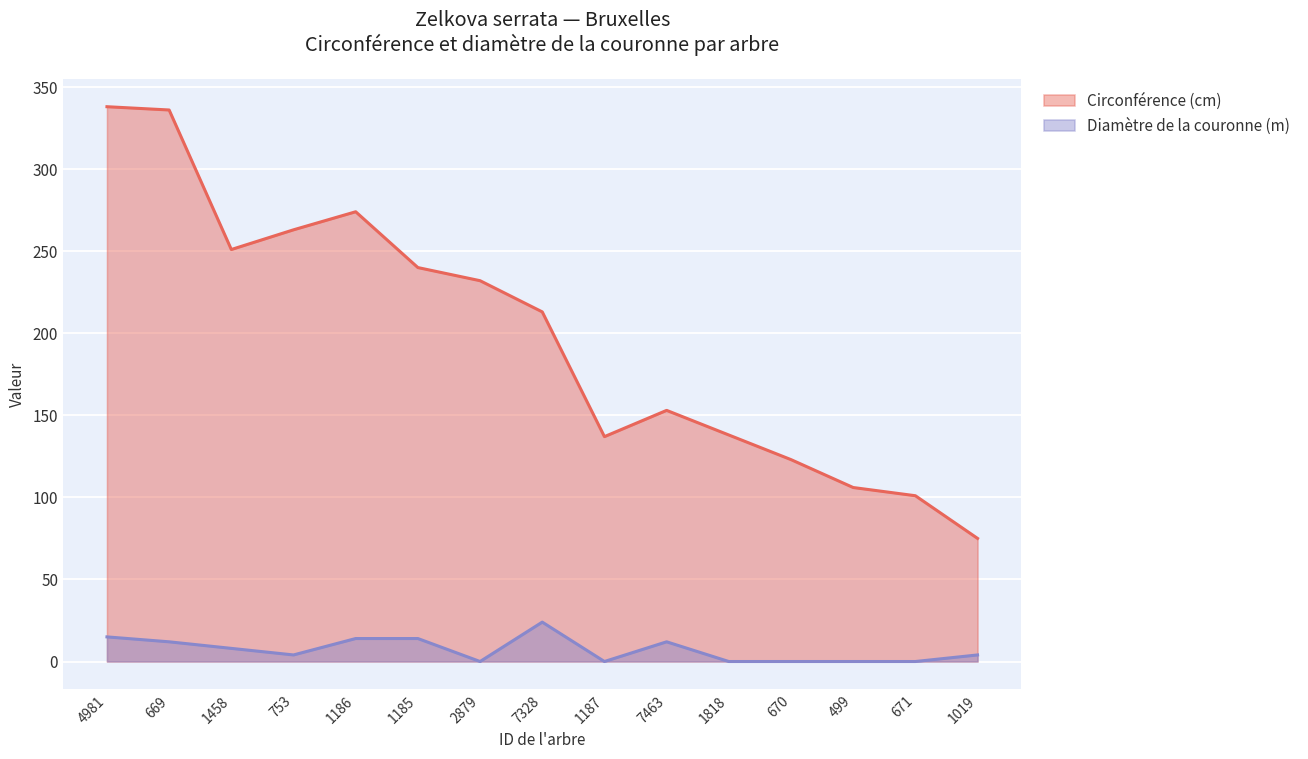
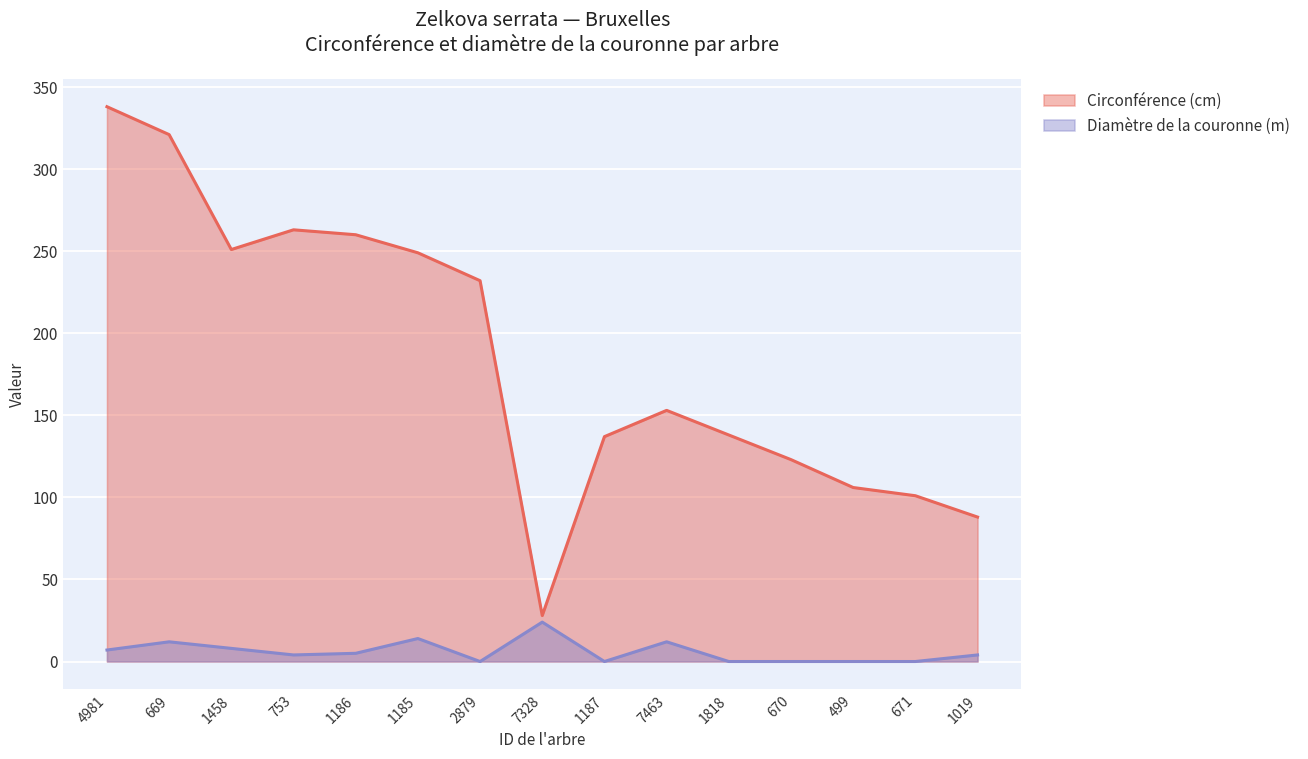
Diamètre de la couronne (m), 4981: 15 -> 7
Circonférence (cm), 669: 336 -> 321
Circonférence (cm), 1186: 274 -> 260
Diamètre de la couronne (m), 1186: 14 -> 5
Circonférence (cm), 1185: 240 -> 249
Circonférence (cm), 7328: 213 -> 28
Circonférence (cm), 1019: 75 -> 88
